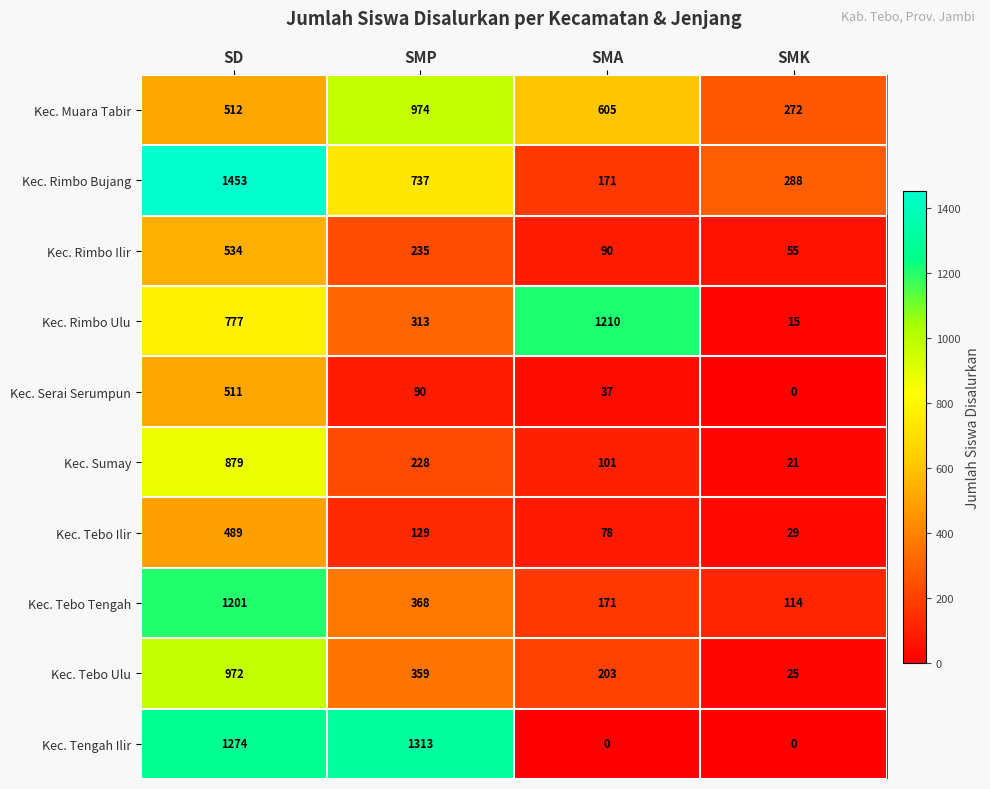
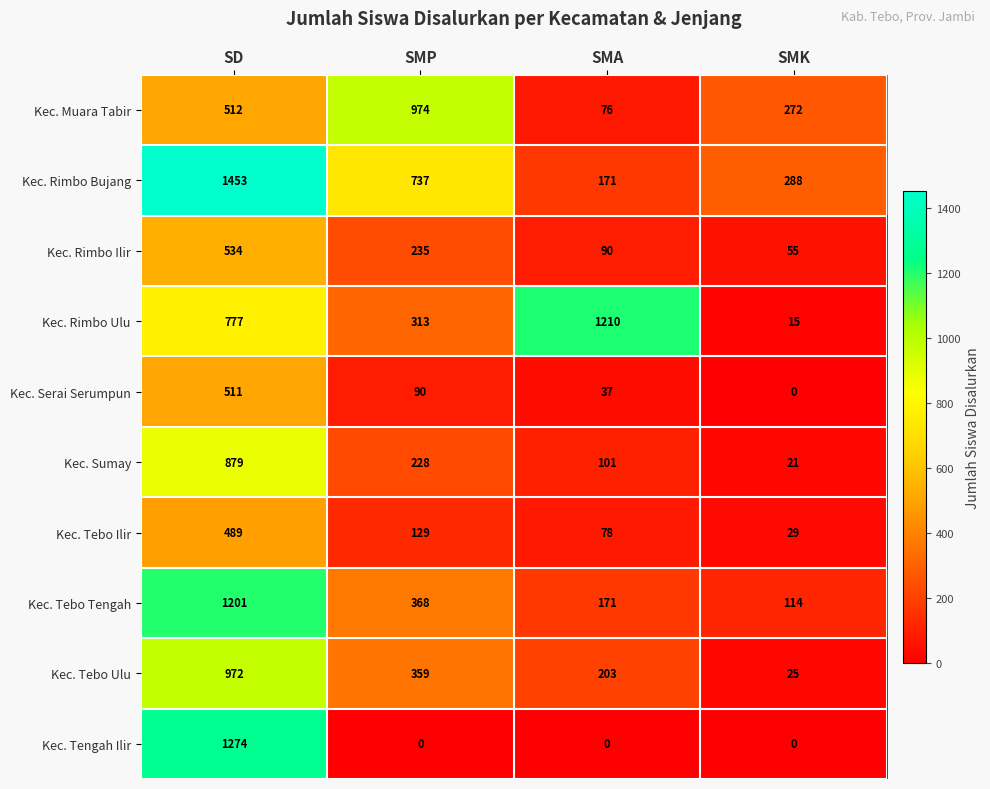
Kec. Muara Tabir, SMA: 605 -> 76
Kec. Tengah Ilir, SMP: 1313 -> 0
